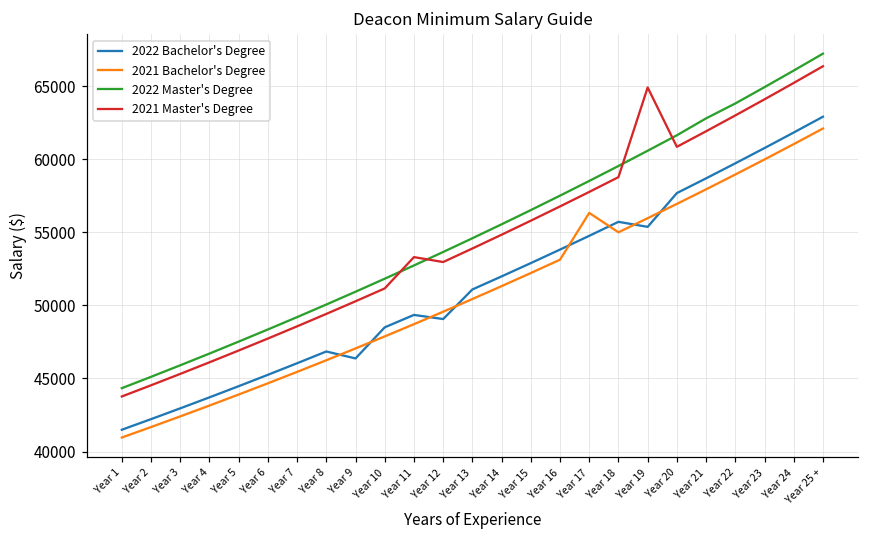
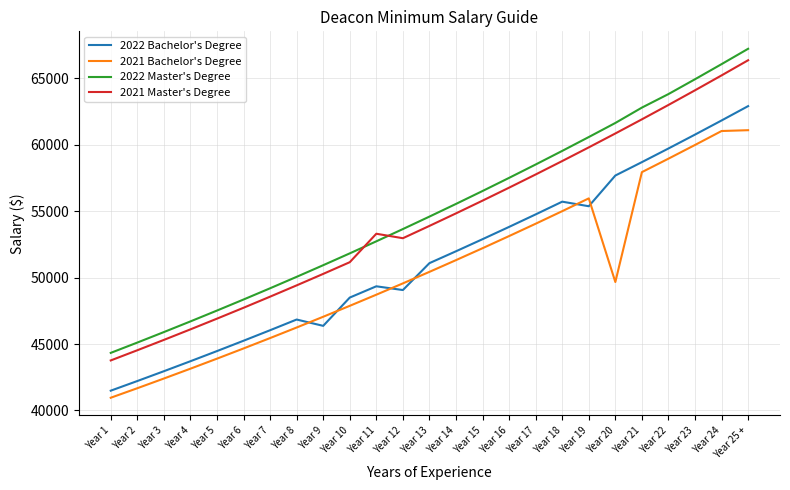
2021 Bachelor's Degree, Year 17: 56300 -> 54100
2021 Master's Degree, Year 19: 64900 -> 59800
2021 Bachelor's Degree, Year 20: 57000 -> 49700
2021 Bachelor's Degree, Year 25 +: 62100 -> 61100
